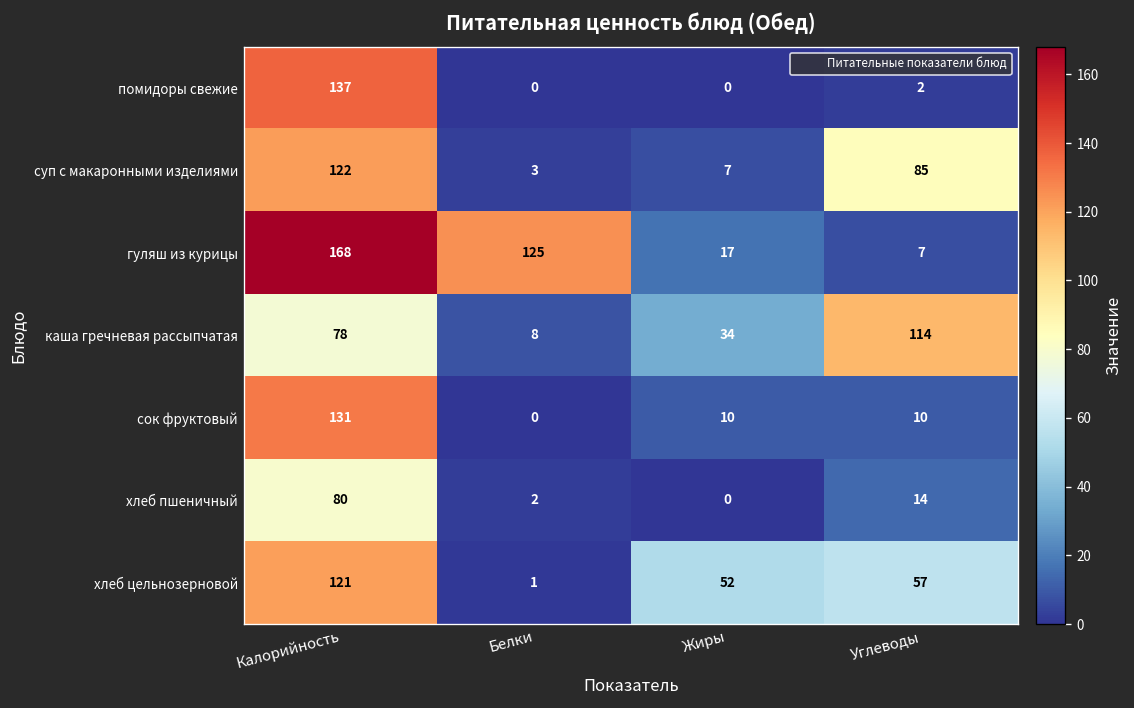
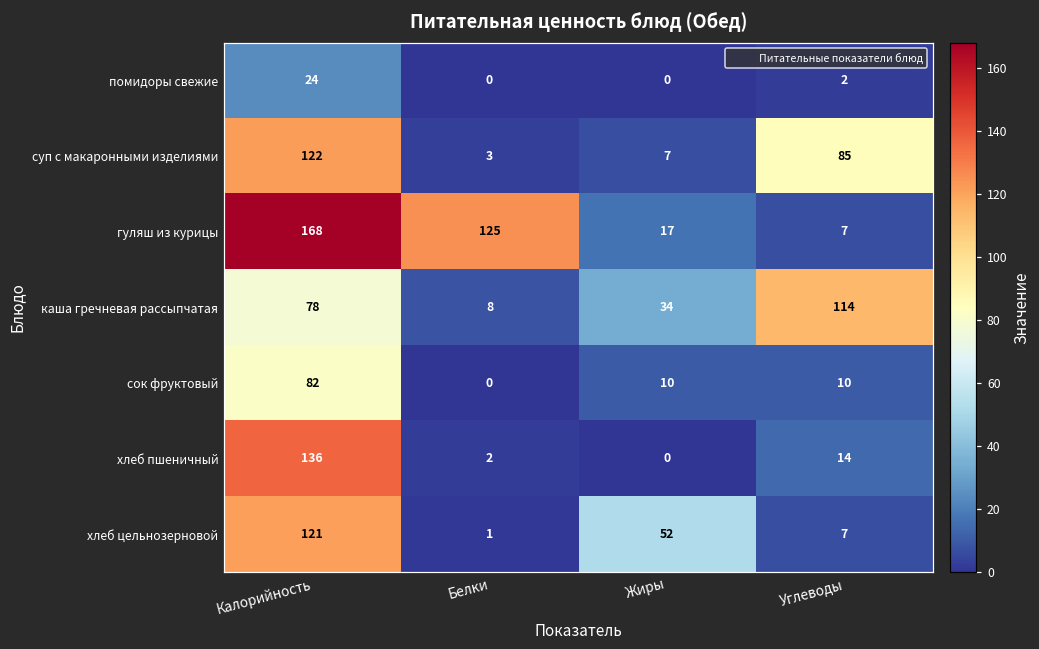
помидоры свежие, Калорийность: 137 -> 24
сок фруктовый, Калорийность: 131 -> 82
хлеб пшеничный, Калорийность: 80 -> 136
хлеб цельнозерновой, Углеводы: 57 -> 7
